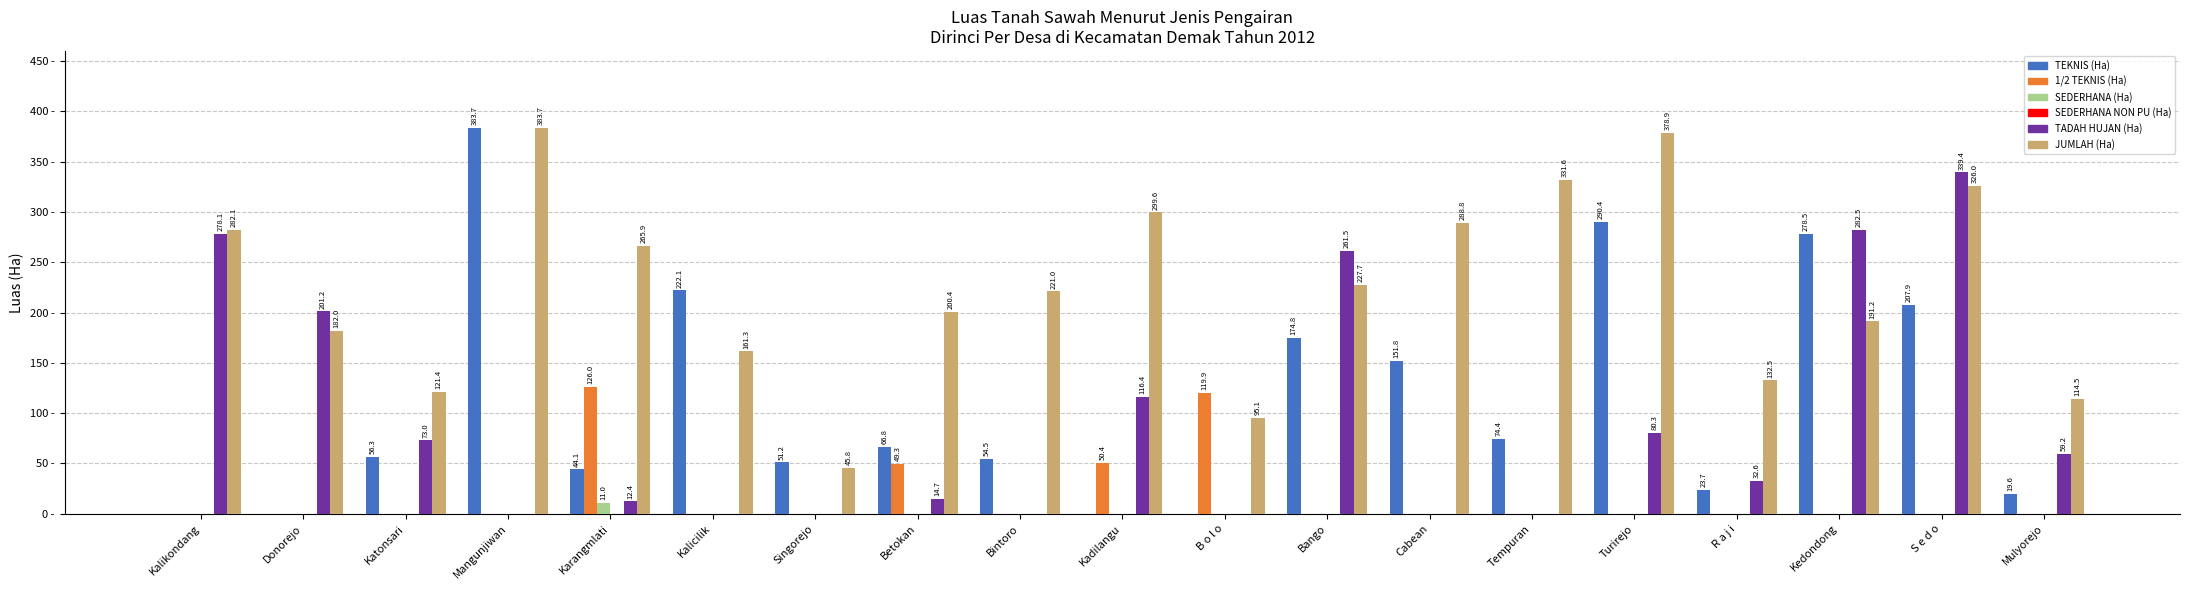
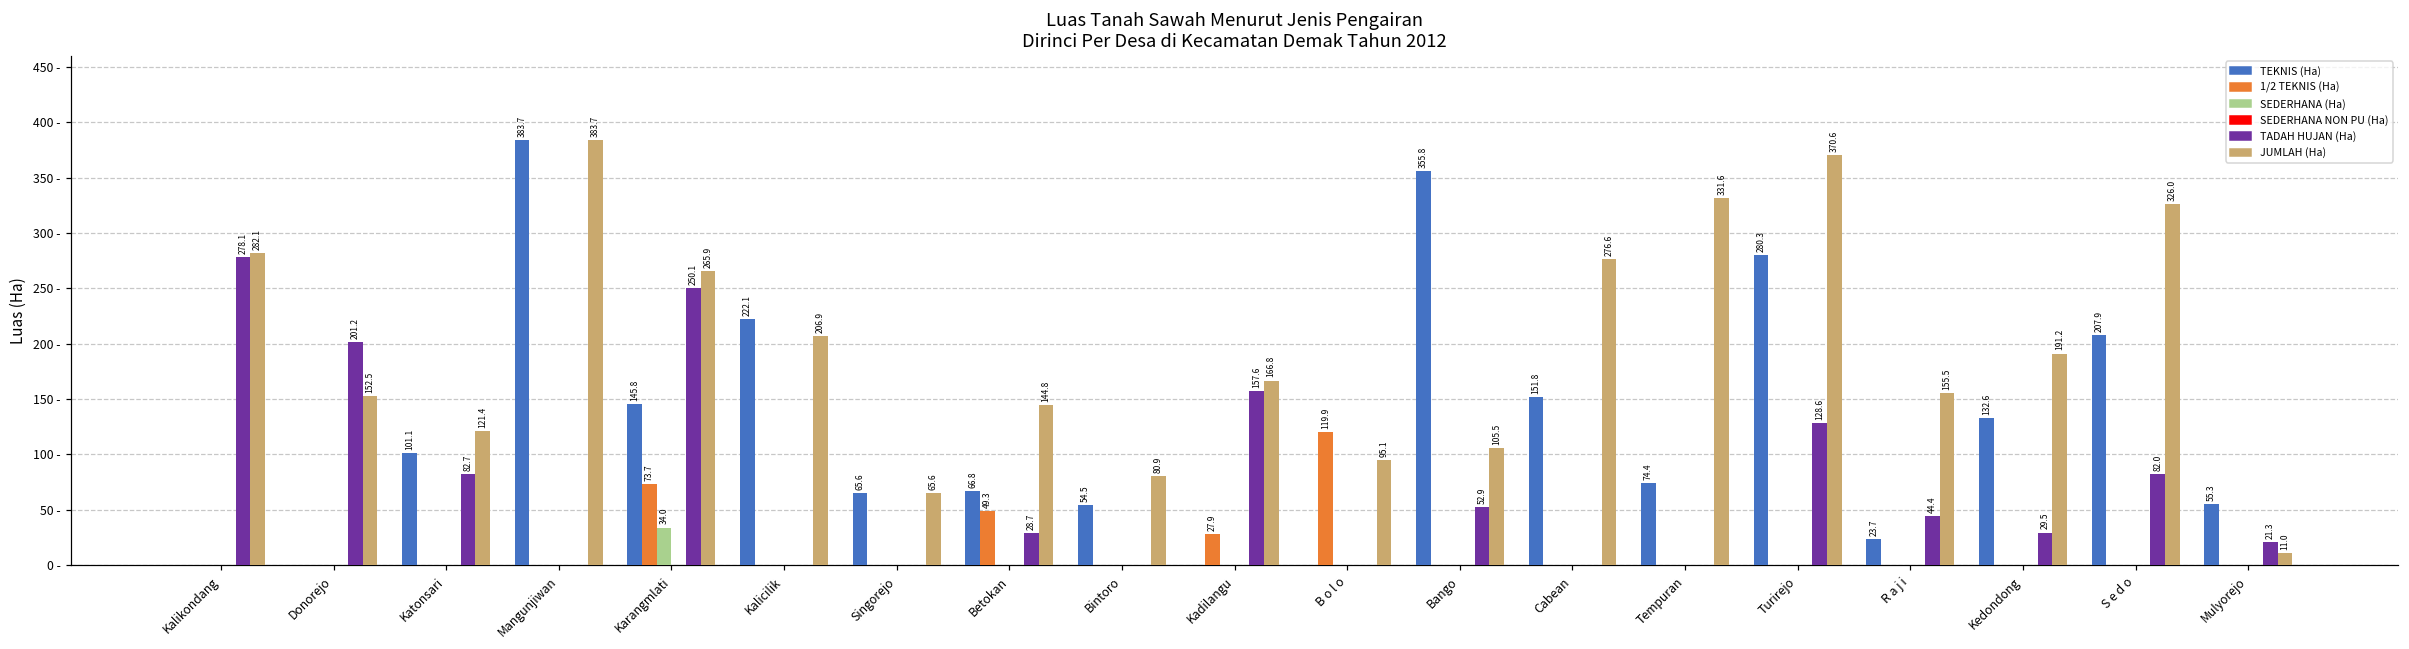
JUMLAH (Ha), Donorejo: 182.0 -> 152.5
TEKNIS (Ha), Katonsari: 56.3 -> 101.1
TADAH HUJAN (Ha), Katonsari: 73.0 -> 82.7
TEKNIS (Ha), Karangmlati: 44.1 -> 145.8
1/2 TEKNIS (Ha), Karangmlati: 126.0 -> 73.7
SEDERHANA (Ha), Karangmlati: 11.0 -> 34.0
TADAH HUJAN (Ha), Karangmlati: 12.4 -> 250.1
JUMLAH (Ha), Kalicilik: 161.3 -> 206.9
TEKNIS (Ha), Singorejo: 51.2 -> 65.6
JUMLAH (Ha), Singorejo: 45.8 -> 65.6
TADAH HUJAN (Ha), Betokan: 14.7 -> 28.7
JUMLAH (Ha), Betokan: 200.4 -> 144.8
JUMLAH (Ha), Bintoro: 221.0 -> 80.9
1/2 TEKNIS (Ha), Kadilangu: 50.4 -> 27.9
TADAH HUJAN (Ha), Kadilangu: 116.4 -> 157.6
JUMLAH (Ha), Kadilangu: 299.6 -> 166.8
TEKNIS (Ha), Bango: 174.8 -> 355.8
TADAH HUJAN (Ha), Bango: 261.5 -> 52.9
JUMLAH (Ha), Bango: 227.7 -> 105.5
JUMLAH (Ha), Cabean: 288.8 -> 276.6
TEKNIS (Ha), Turirejo: 290.4 -> 280.3
TADAH HUJAN (Ha), Turirejo: 80.3 -> 128.6
JUMLAH (Ha), Turirejo: 378.9 -> 370.6
TADAH HUJAN (Ha), R a j i: 32.6 -> 44.4
JUMLAH (Ha), R a j i: 132.5 -> 155.5
TEKNIS (Ha), Kedondong: 278.5 -> 132.6
TADAH HUJAN (Ha), Kedondong: 282.5 -> 29.5
TADAH HUJAN (Ha), S e d o: 339.4 -> 82.0
TEKNIS (Ha), Mulyorejo: 19.6 -> 55.3
TADAH HUJAN (Ha), Mulyorejo: 59.2 -> 21.3
JUMLAH (Ha), Mulyorejo: 114.5 -> 11.0
